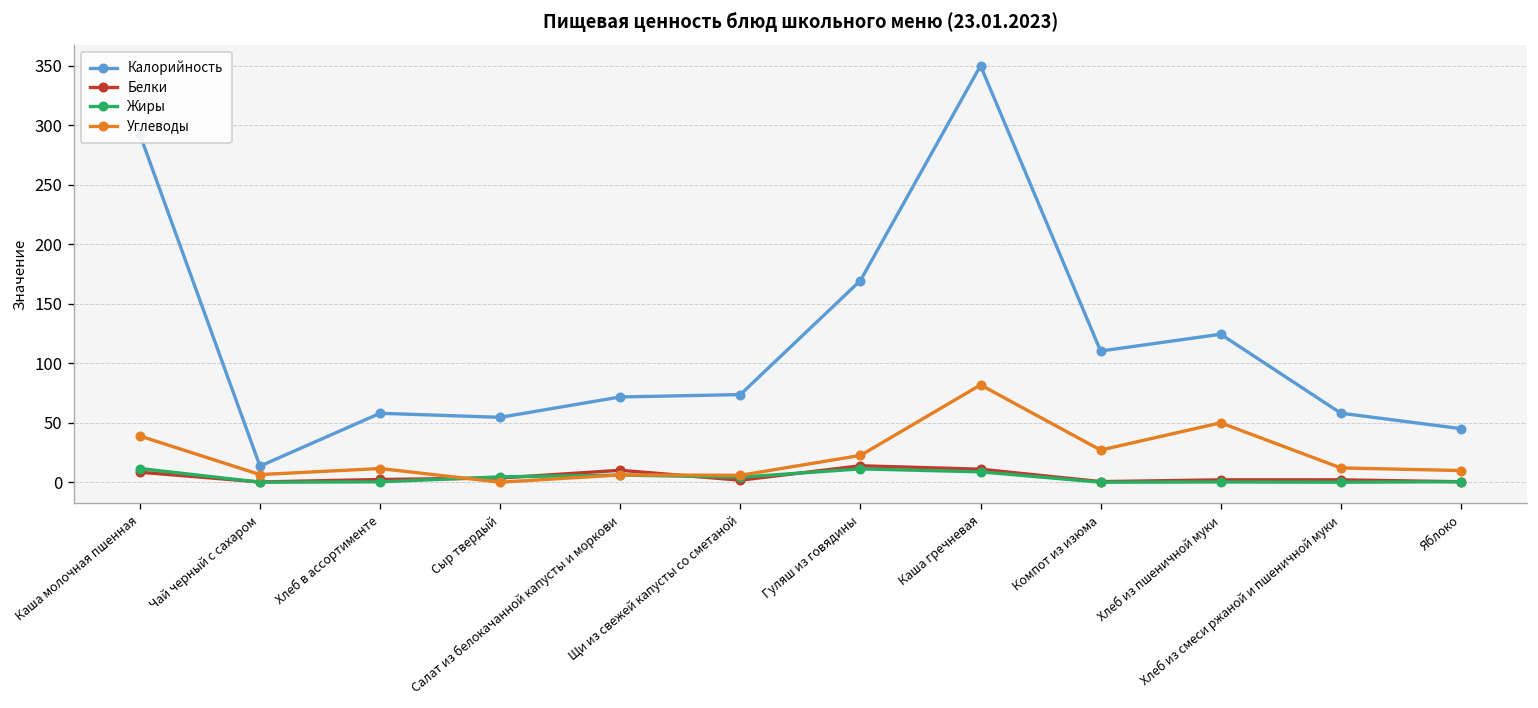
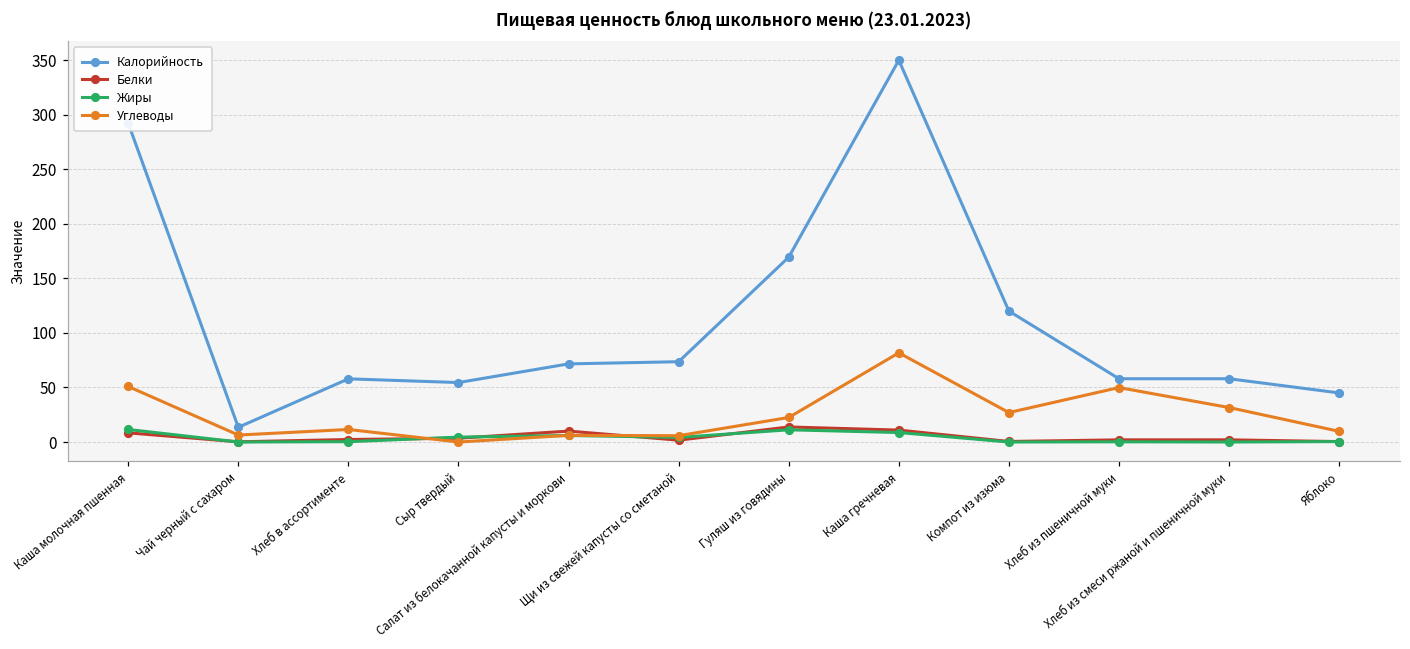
Углеводы, Каша молочная пшенная: 40 -> 50
Калорийность, Компот из изюма: 110 -> 120
Калорийность, Хлеб из пшеничной муки: 120 -> 60
Углеводы, Хлеб из смеси ржаной и пшеничной муки: 10 -> 30
